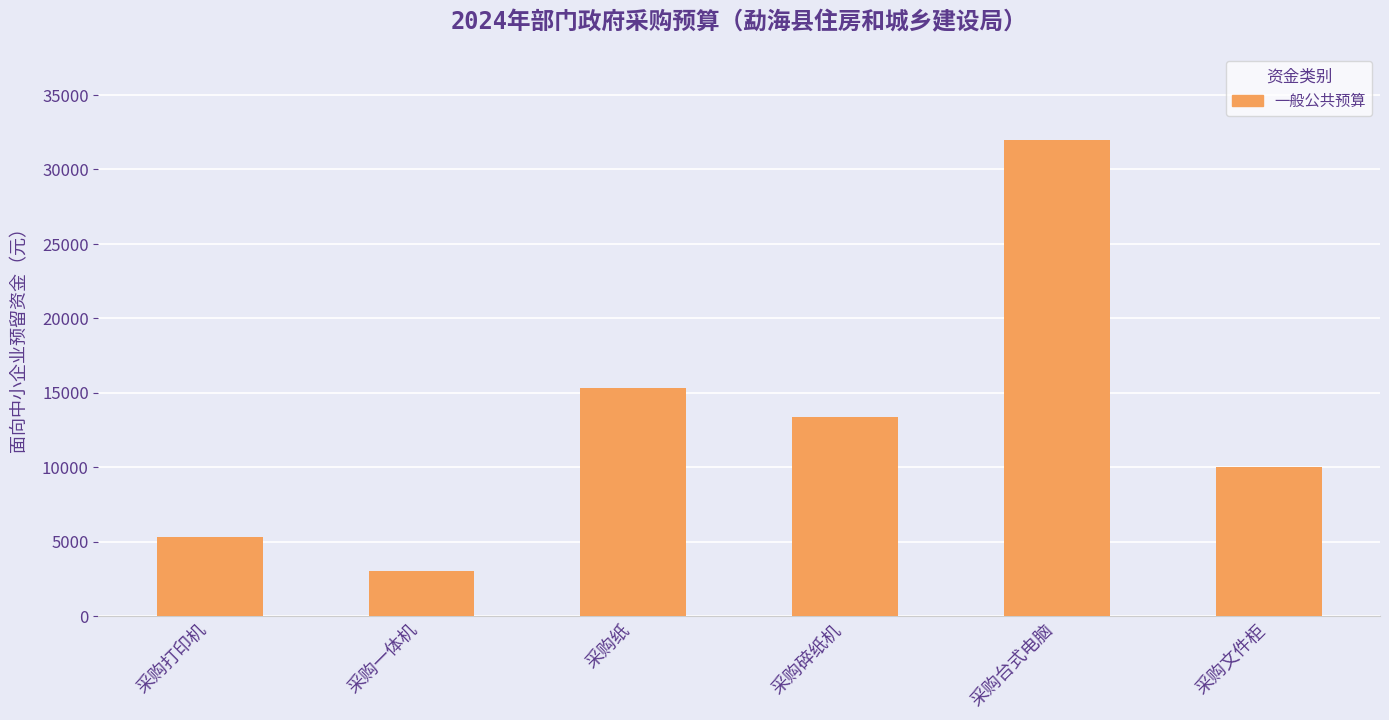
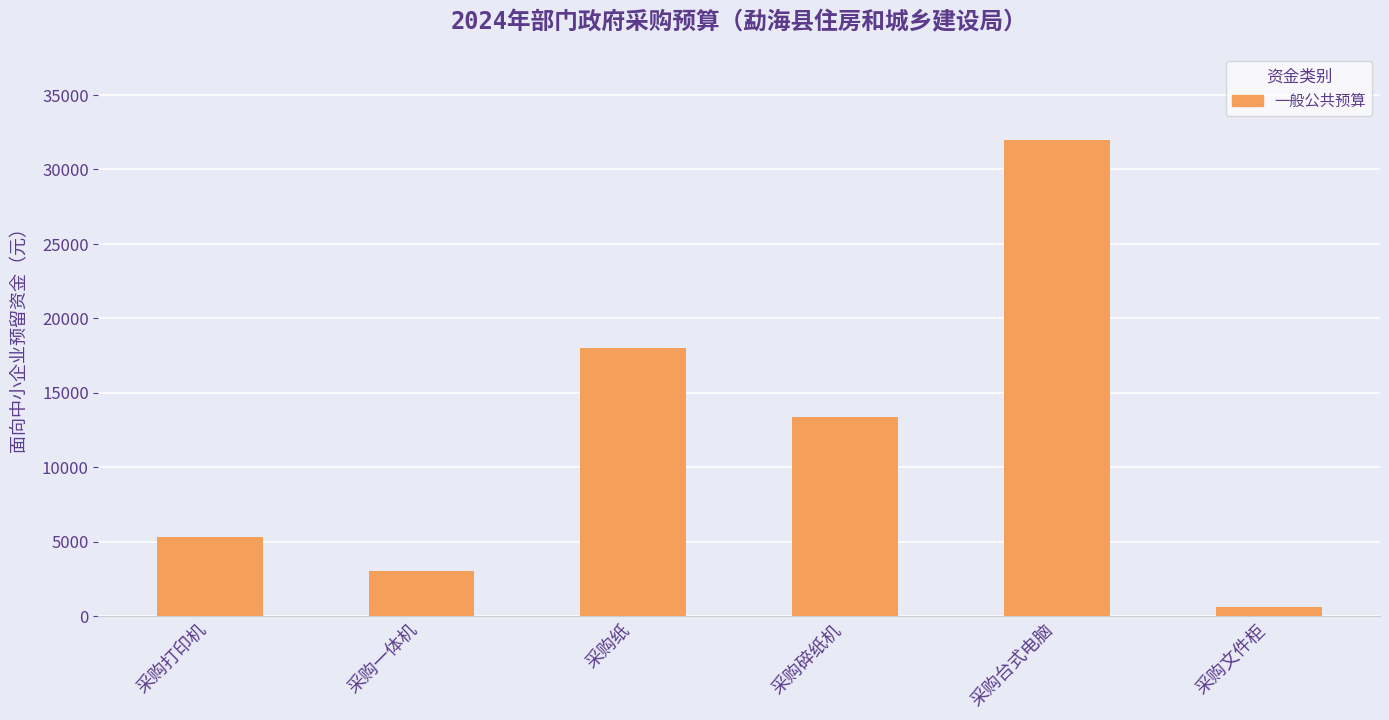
采购纸: 15300 -> 18000
采购文件柜: 10000 -> 600
